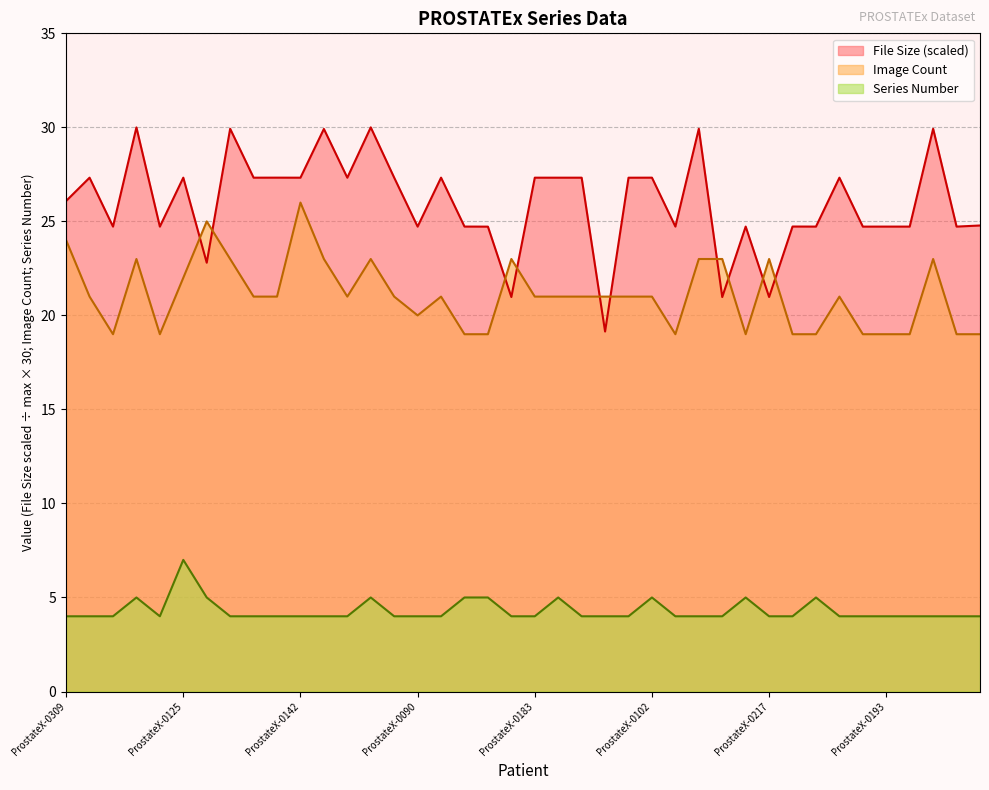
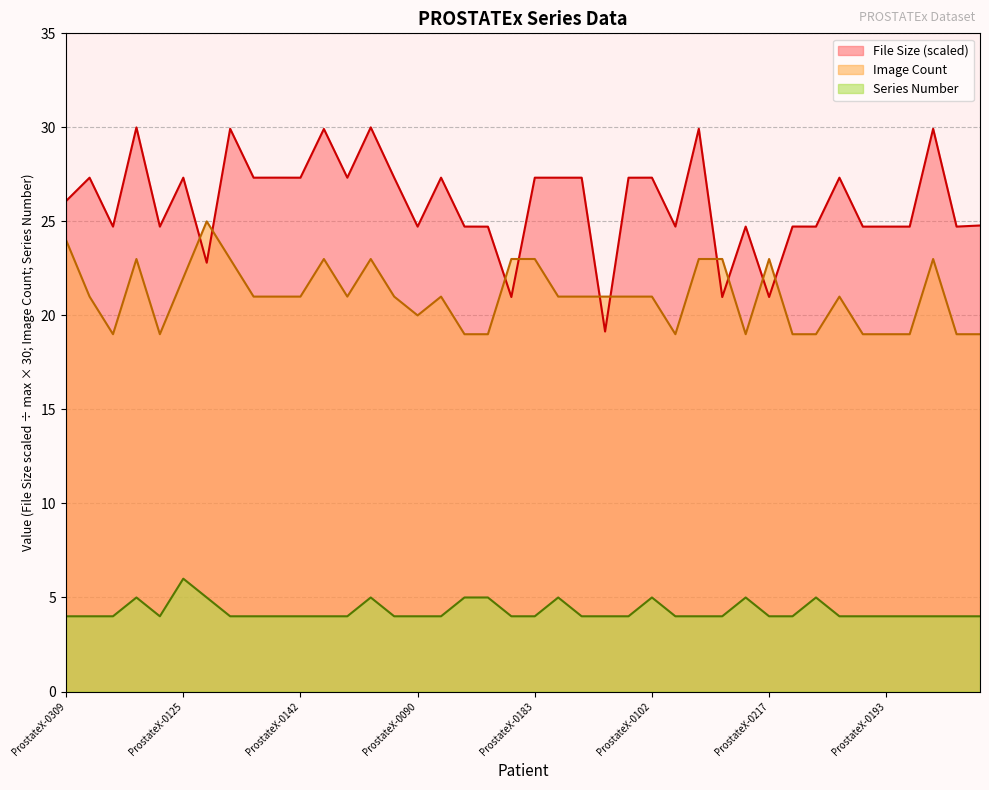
Series Number, ProstateX-0125: 7 -> 6
Image Count, ProstateX-0142: 26 -> 21
Image Count, ProstateX-0183: 21 -> 23
